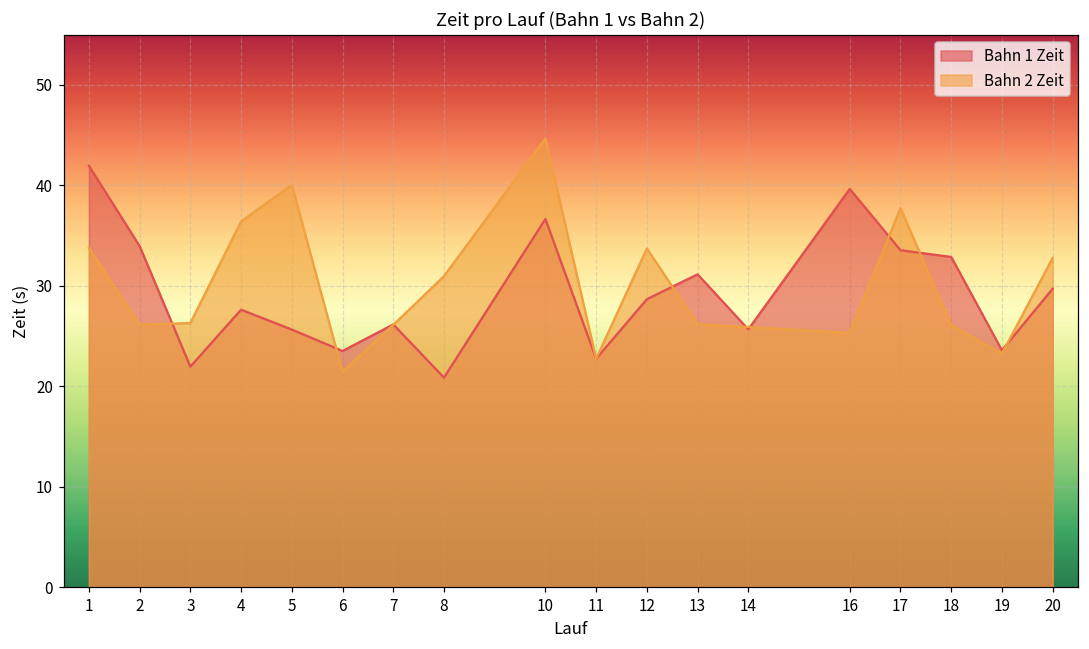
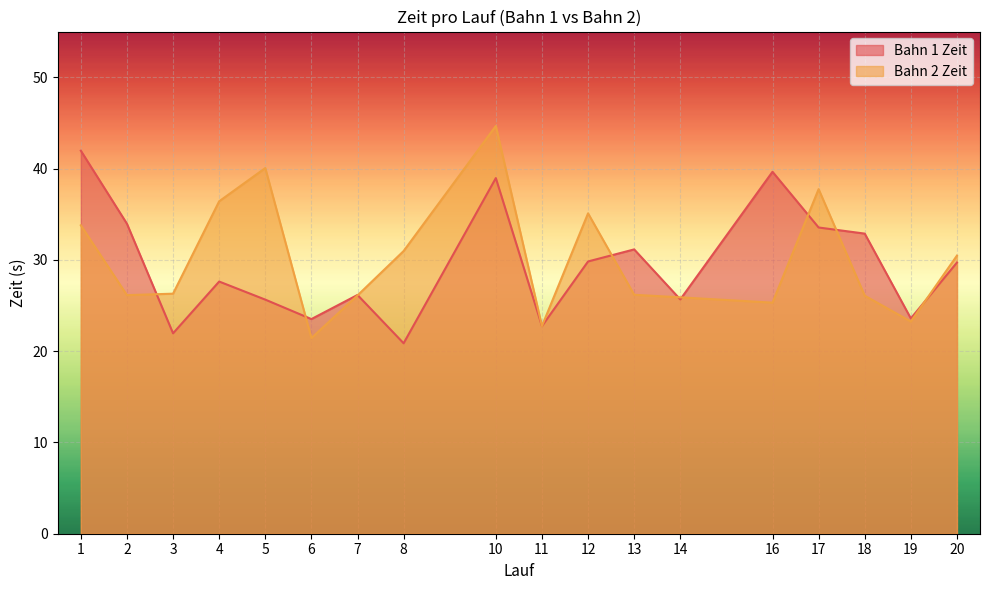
Bahn 1 Zeit, 10: 37 -> 39
Bahn 1 Zeit, 12: 29 -> 30
Bahn 2 Zeit, 12: 34 -> 35
Bahn 2 Zeit, 20: 33 -> 30
